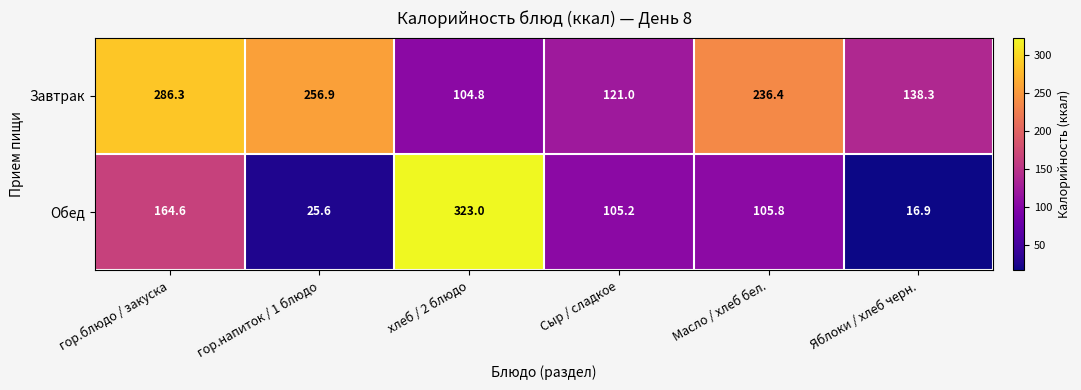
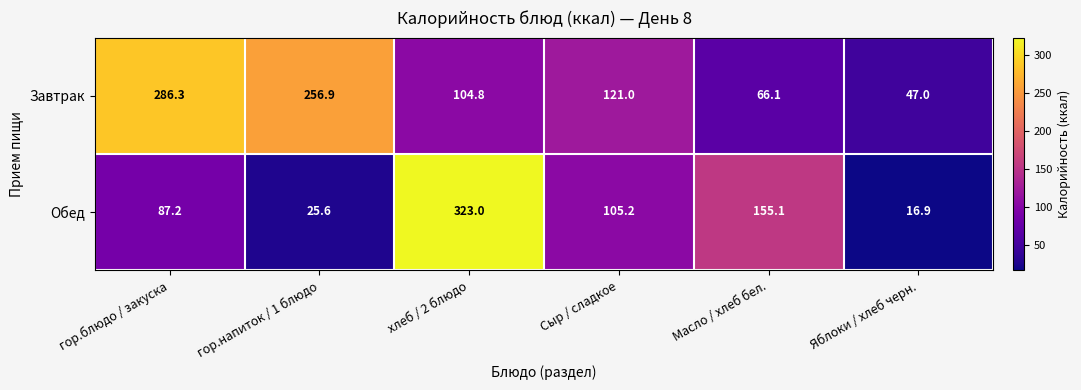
Завтрак, Масло / хлеб бел.: 236.4 -> 66.1
Завтрак, Яблоки / хлеб черн.: 138.3 -> 47.0
Обед, гор.блюдо / закуска: 164.6 -> 87.2
Обед, Масло / хлеб бел.: 105.8 -> 155.1
